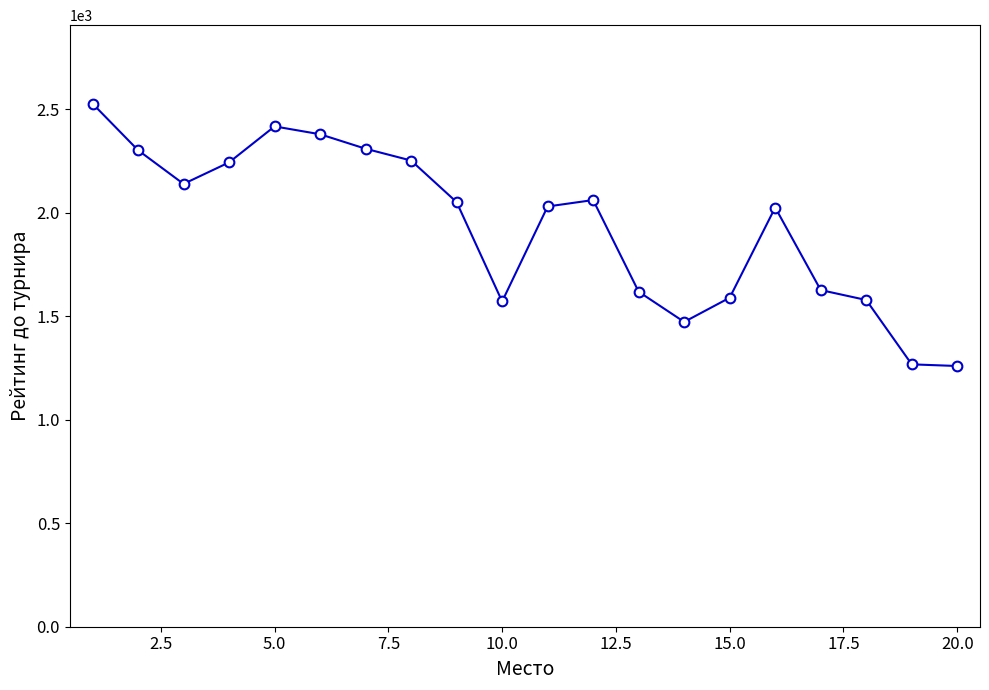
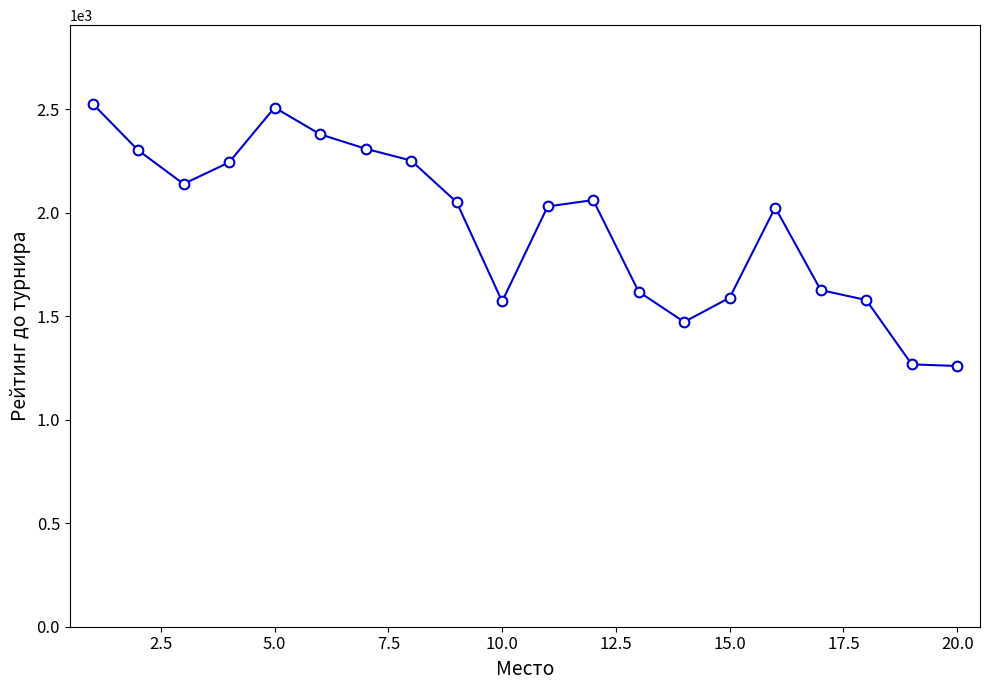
5.0: 2420 -> 2510
